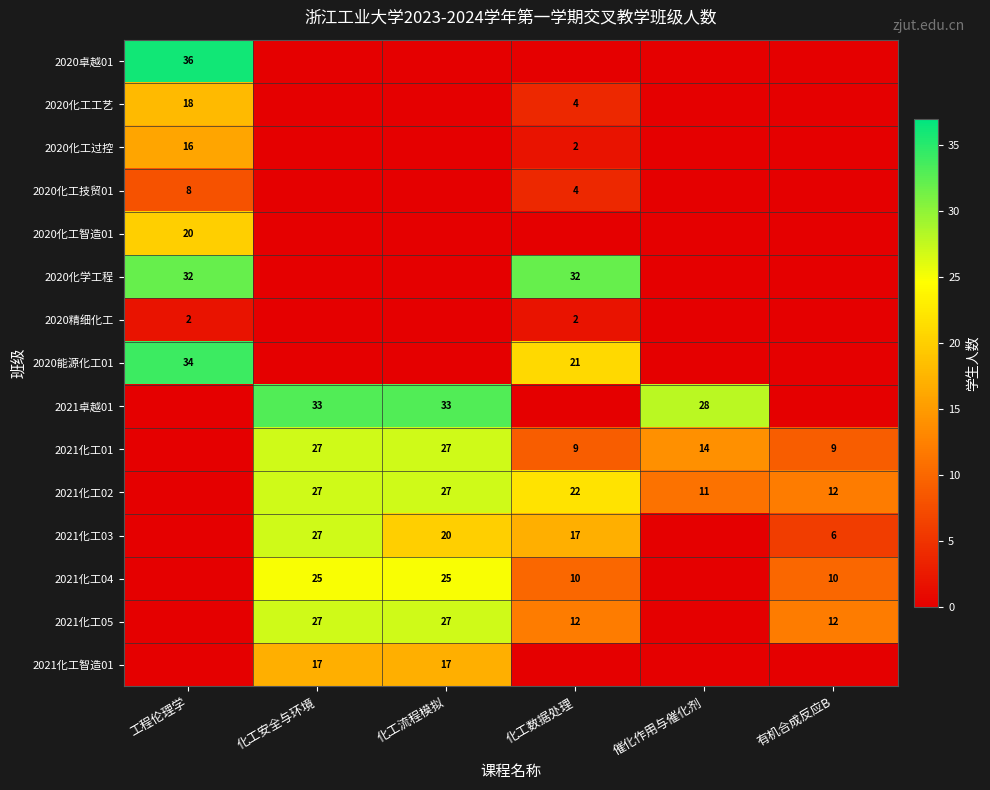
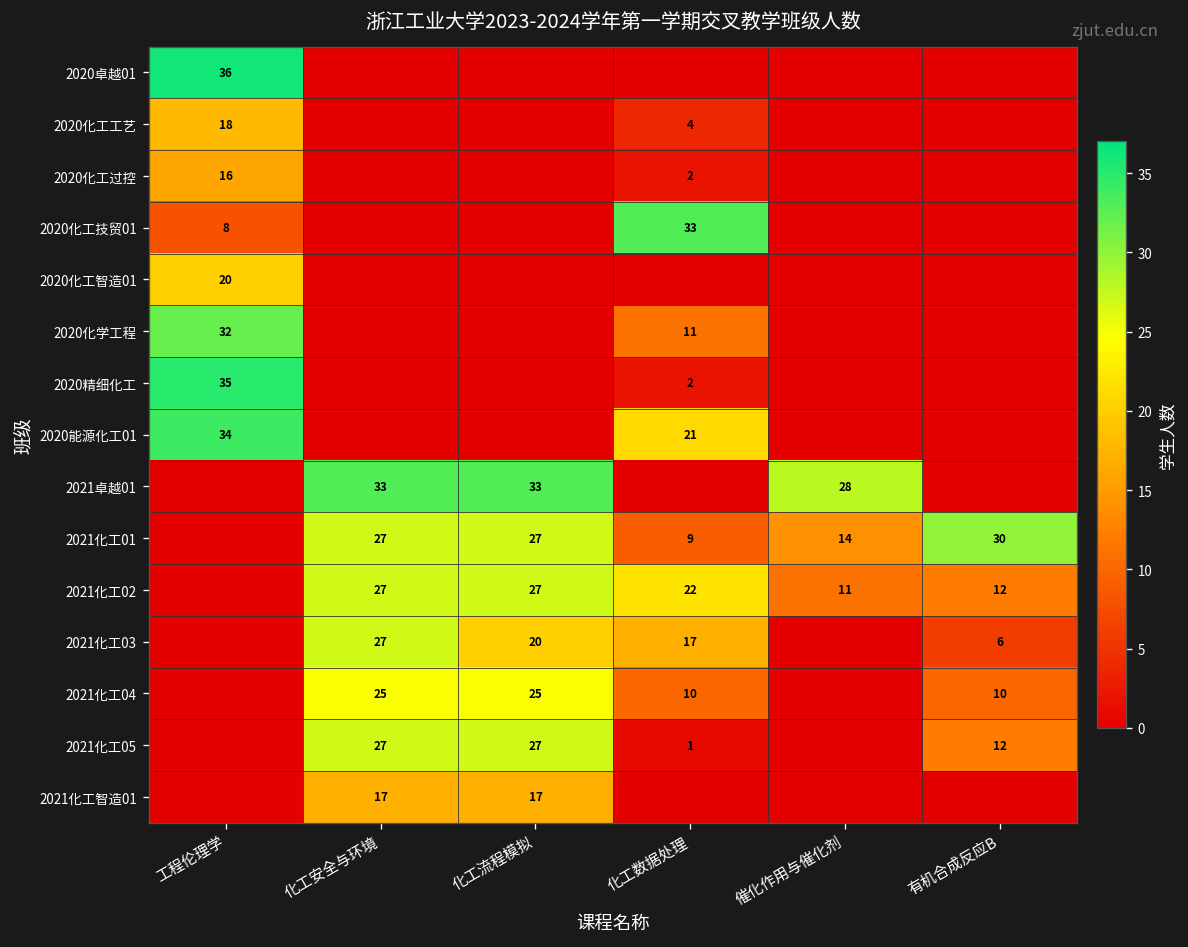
2020化工技贸01, 化工数据处理: 4 -> 33
2020化学工程, 化工数据处理: 32 -> 11
2020精细化工, 工程伦理学: 2 -> 35
2021化工01, 有机合成反应B: 9 -> 30
2021化工05, 化工数据处理: 12 -> 1
